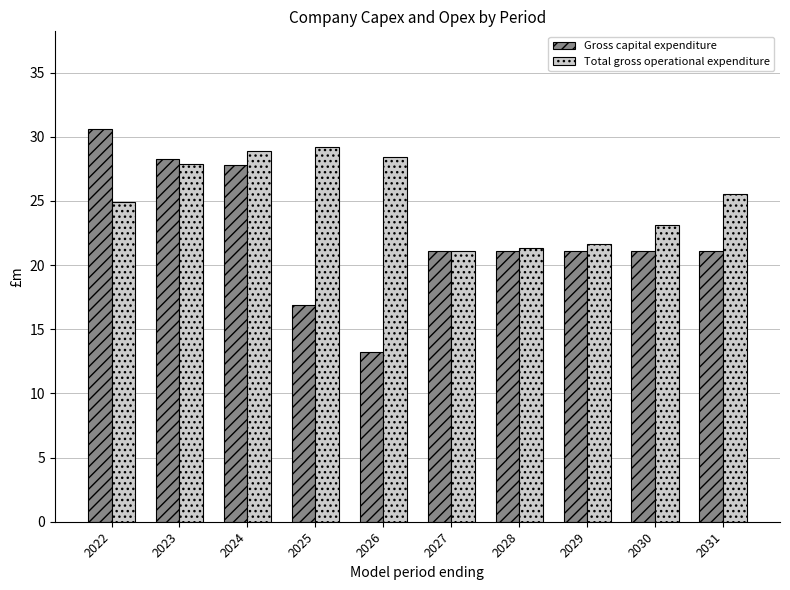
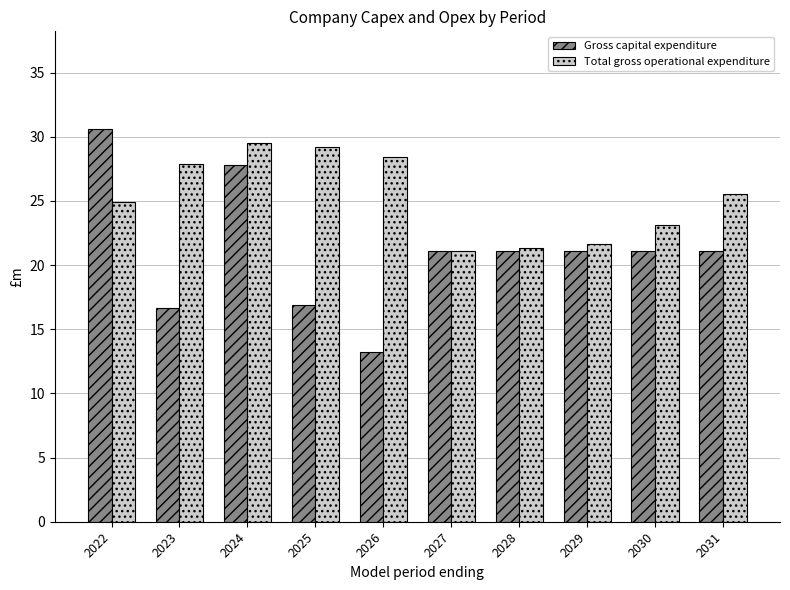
Gross capital expenditure, 2023: 28.2 -> 16.7
Total gross operational expenditure, 2024: 28.9 -> 29.5
